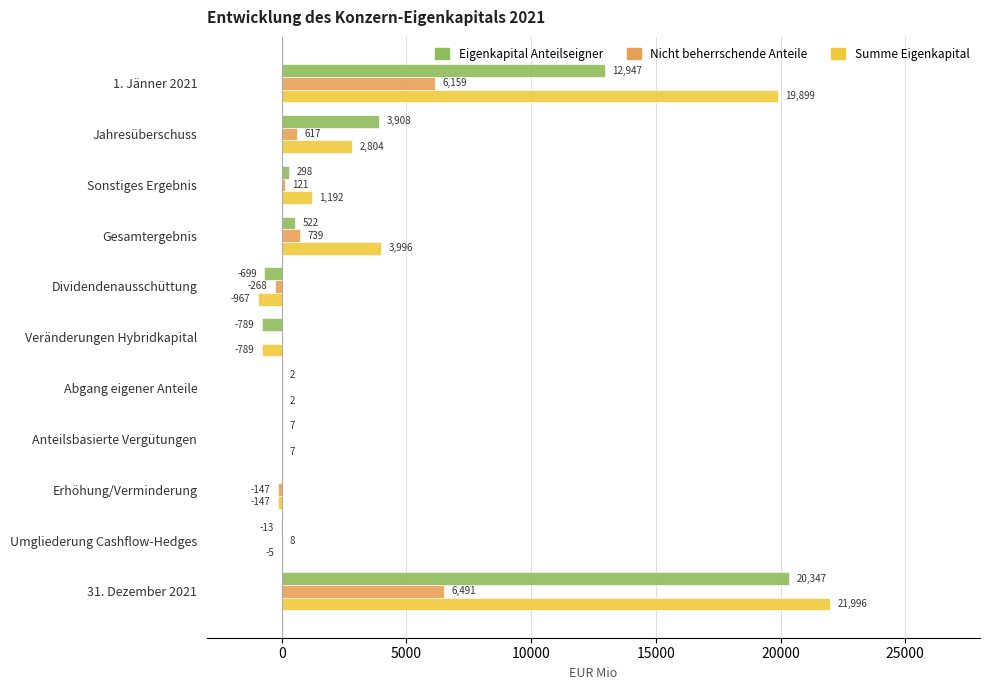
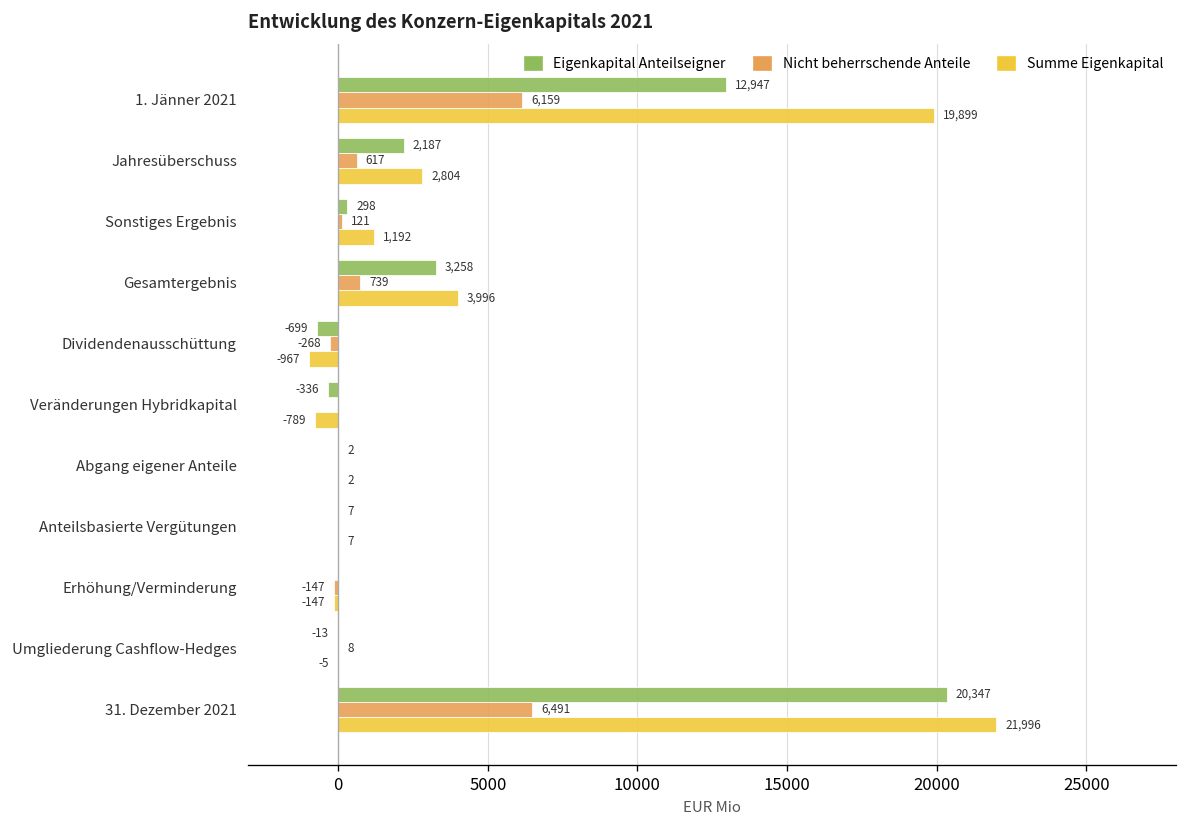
Eigenkapital Anteilseigner, Jahresüberschuss: 3,908 -> 2,187
Eigenkapital Anteilseigner, Gesamtergebnis: 522 -> 3,258
Eigenkapital Anteilseigner, Veränderungen Hybridkapital: -789 -> -336
